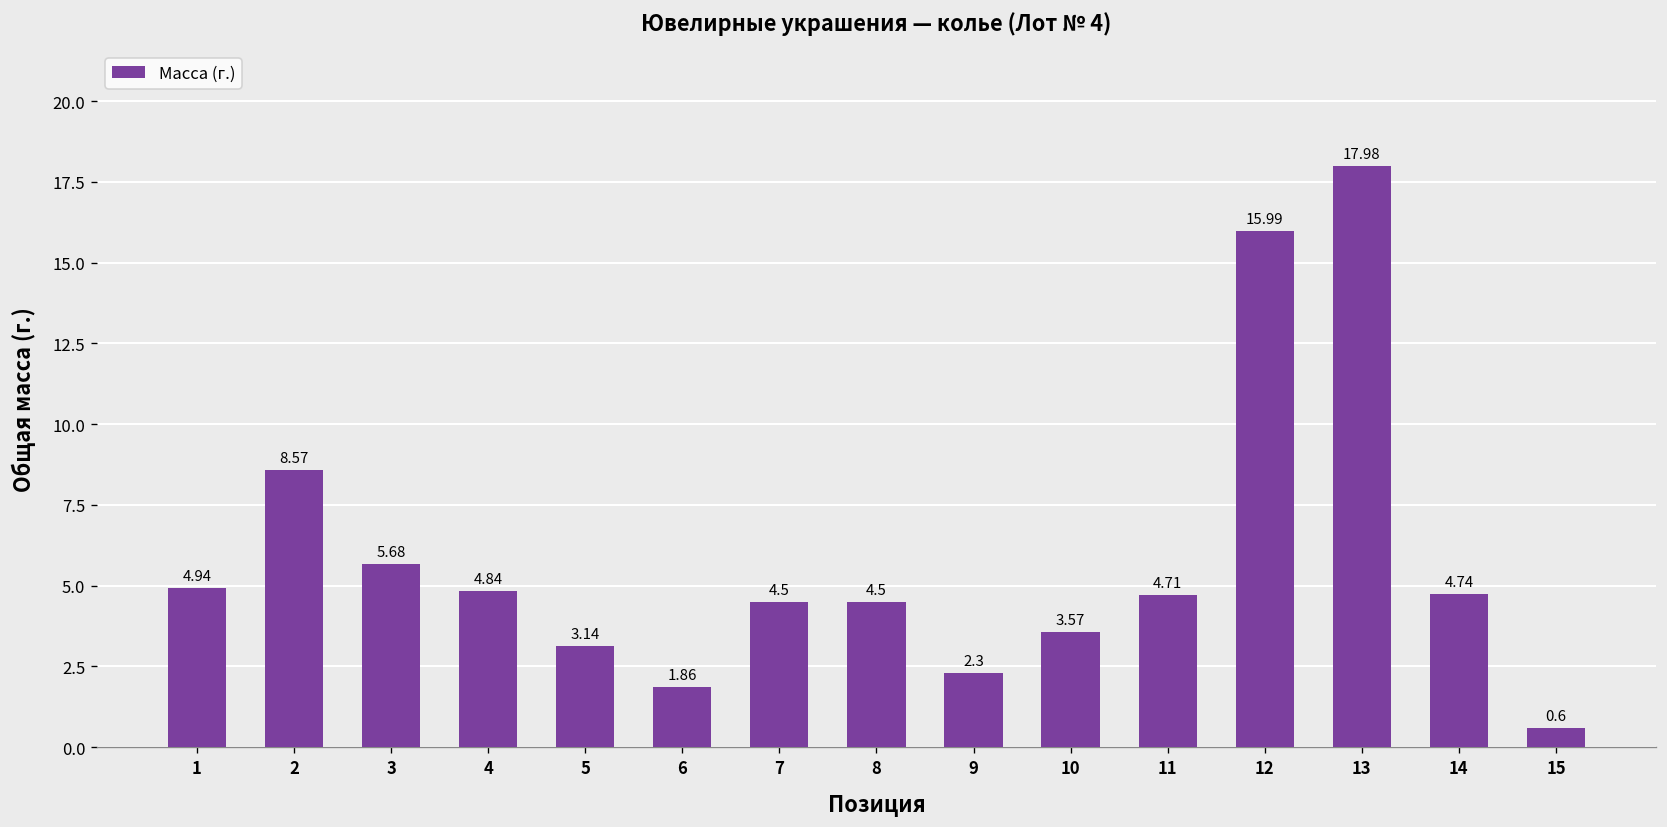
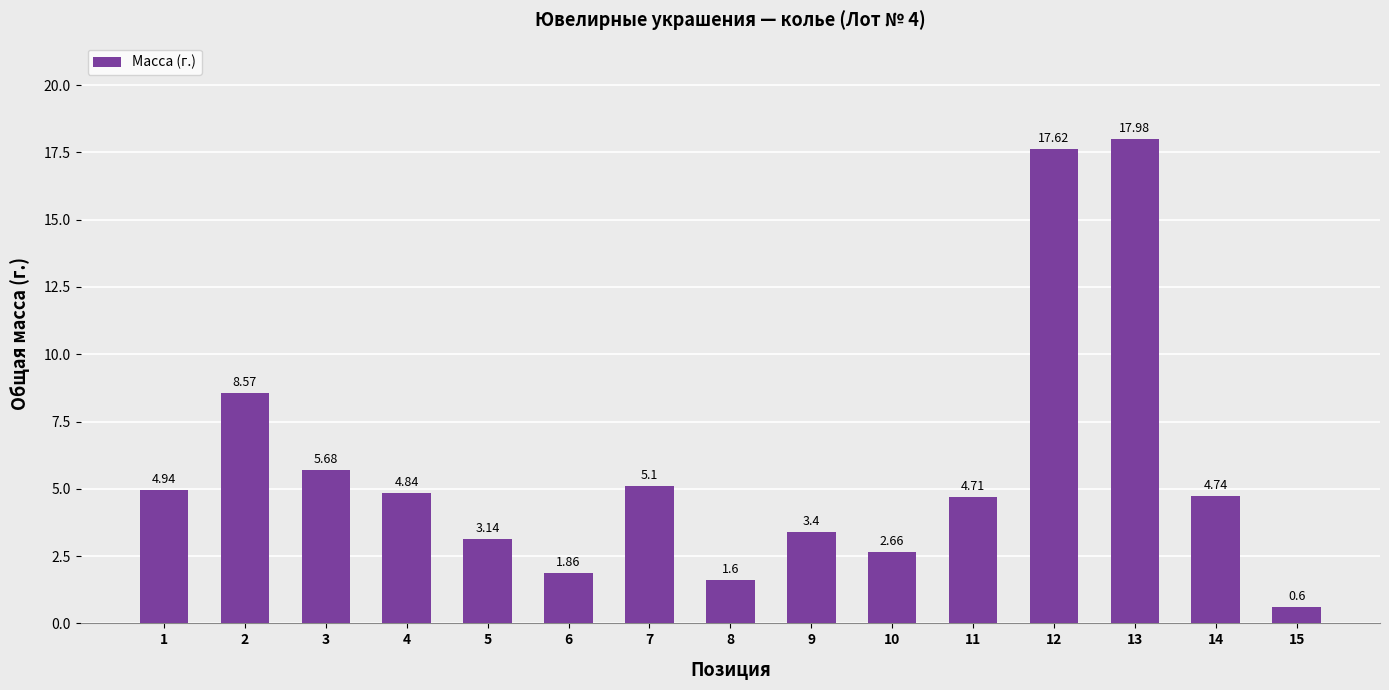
7: 4.5 -> 5.1
8: 4.5 -> 1.6
9: 2.3 -> 3.4
10: 3.57 -> 2.66
12: 15.99 -> 17.62
